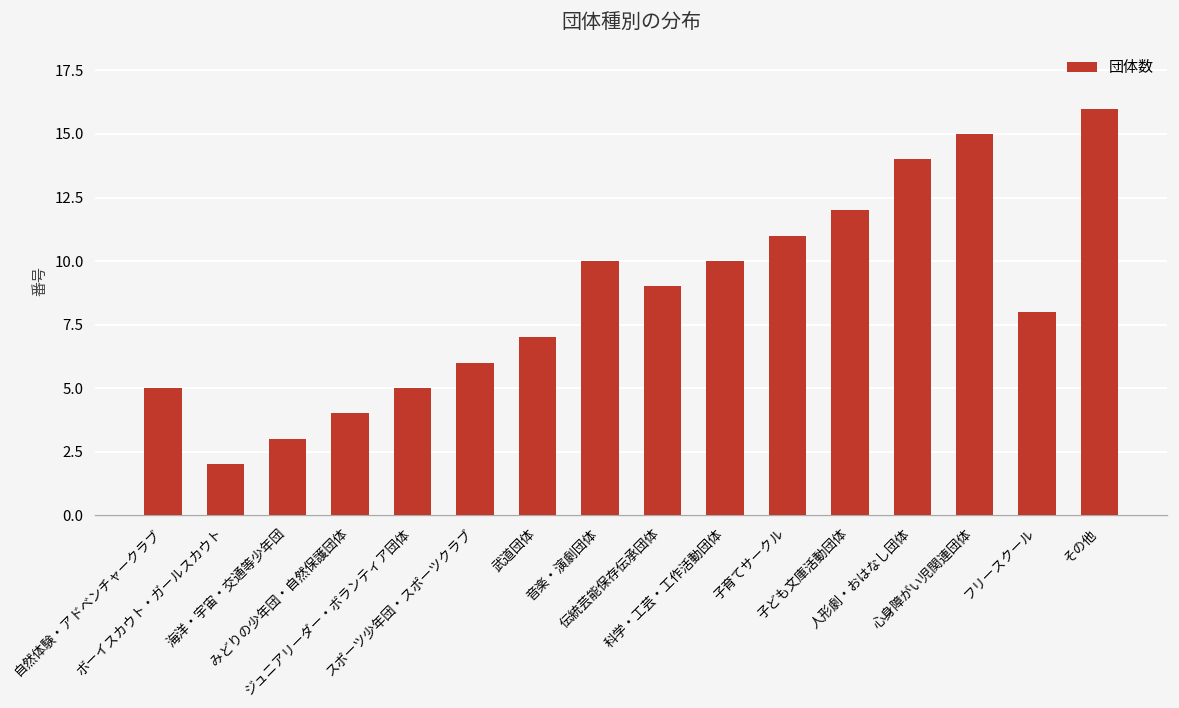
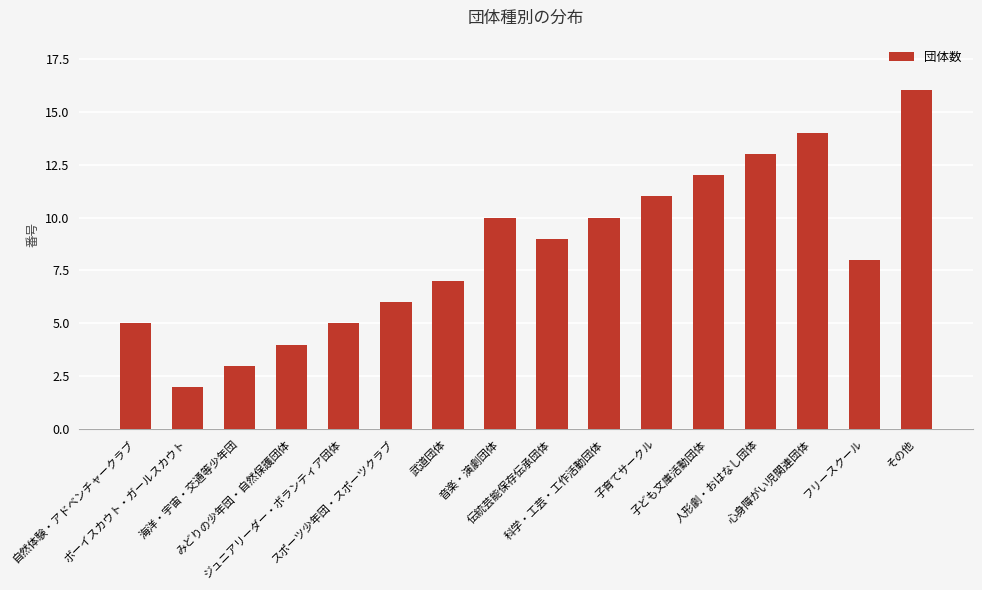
人形劇・おはなし団体: 14 -> 13
心身障がい児関連団体: 15 -> 14
